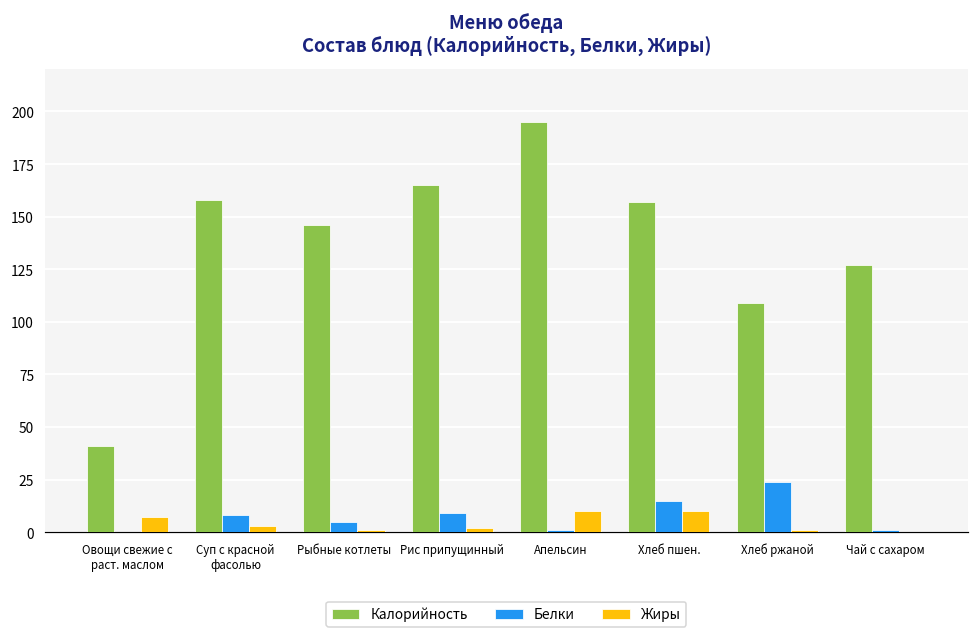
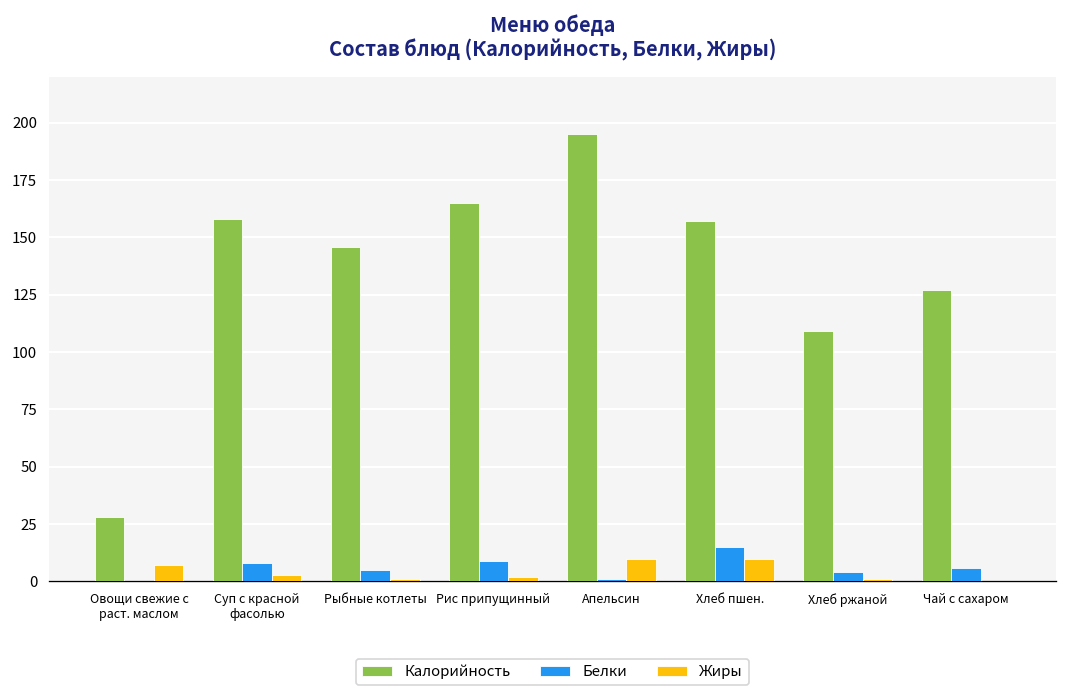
Калорийность, Овощи свежие с раст. маслом: 41 -> 28
Белки, Хлеб ржаной: 24 -> 4
Белки, Чай с сахаром: 1 -> 6
